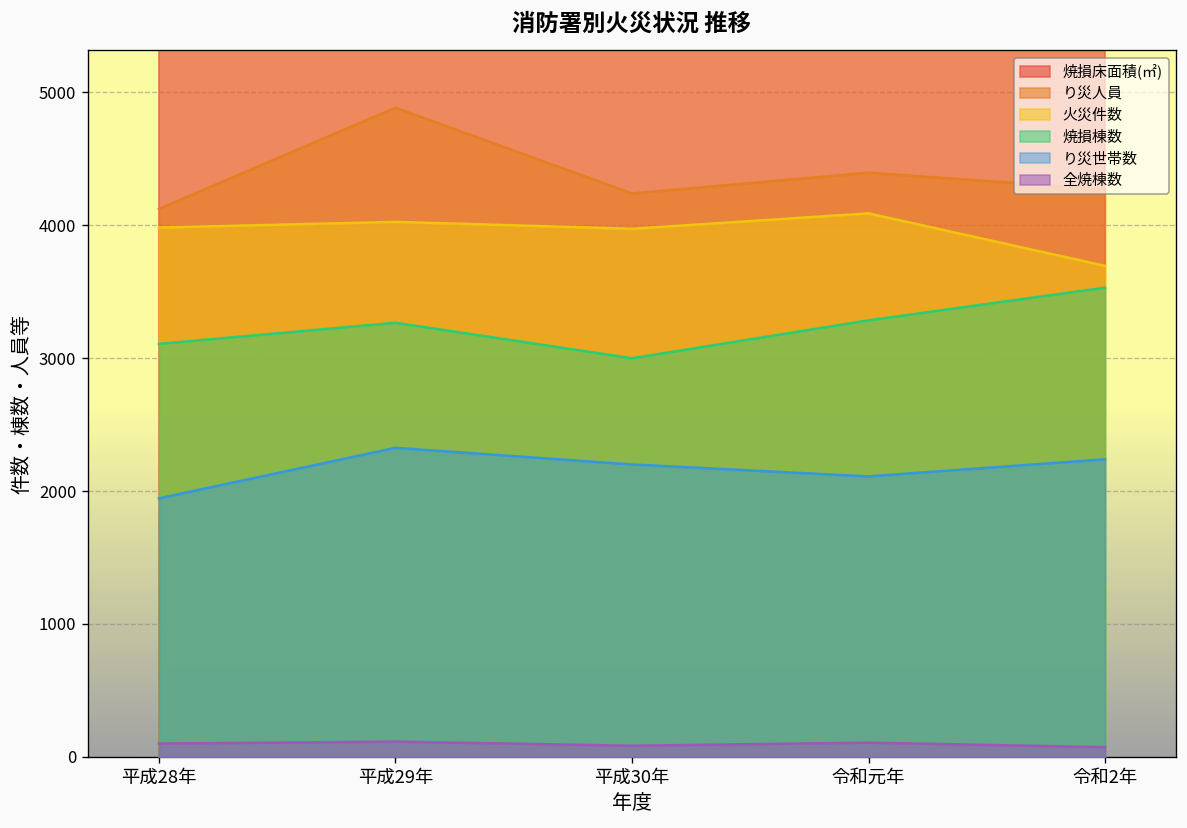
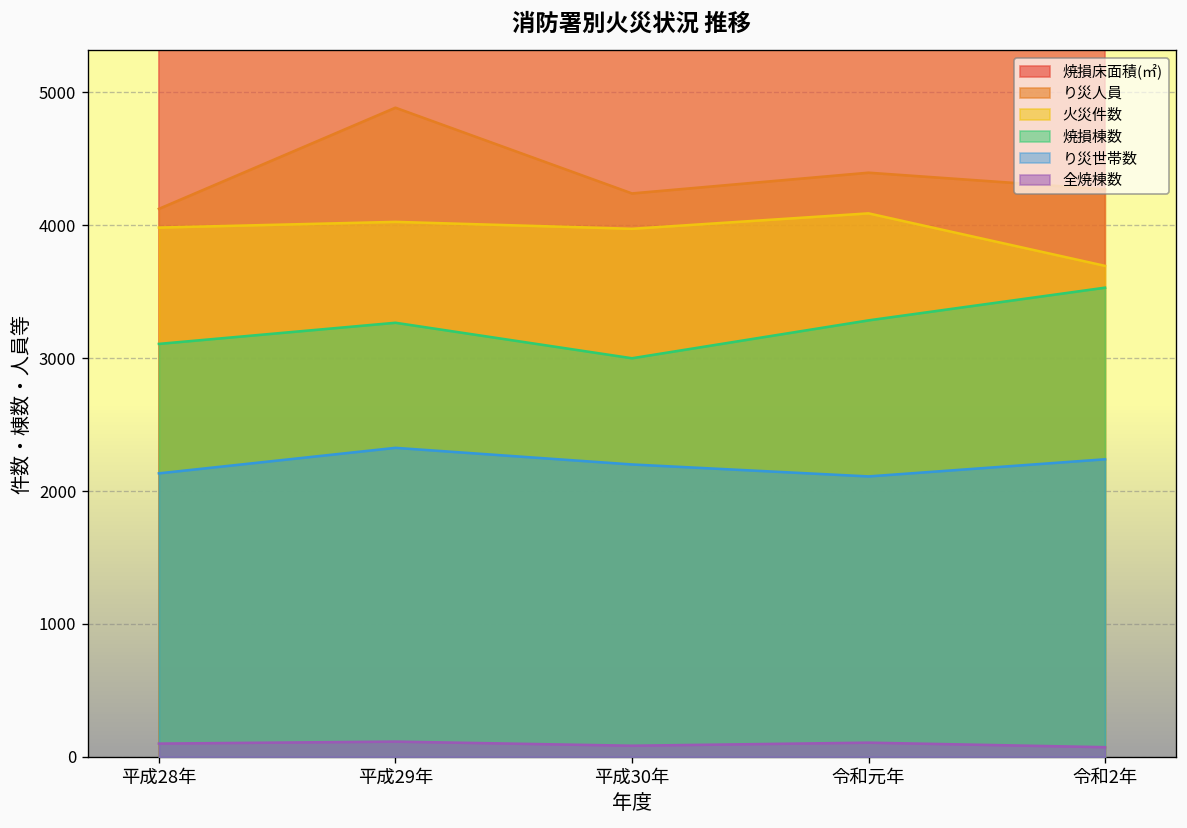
り災世帯数, 平成28年: 1950 -> 2130
